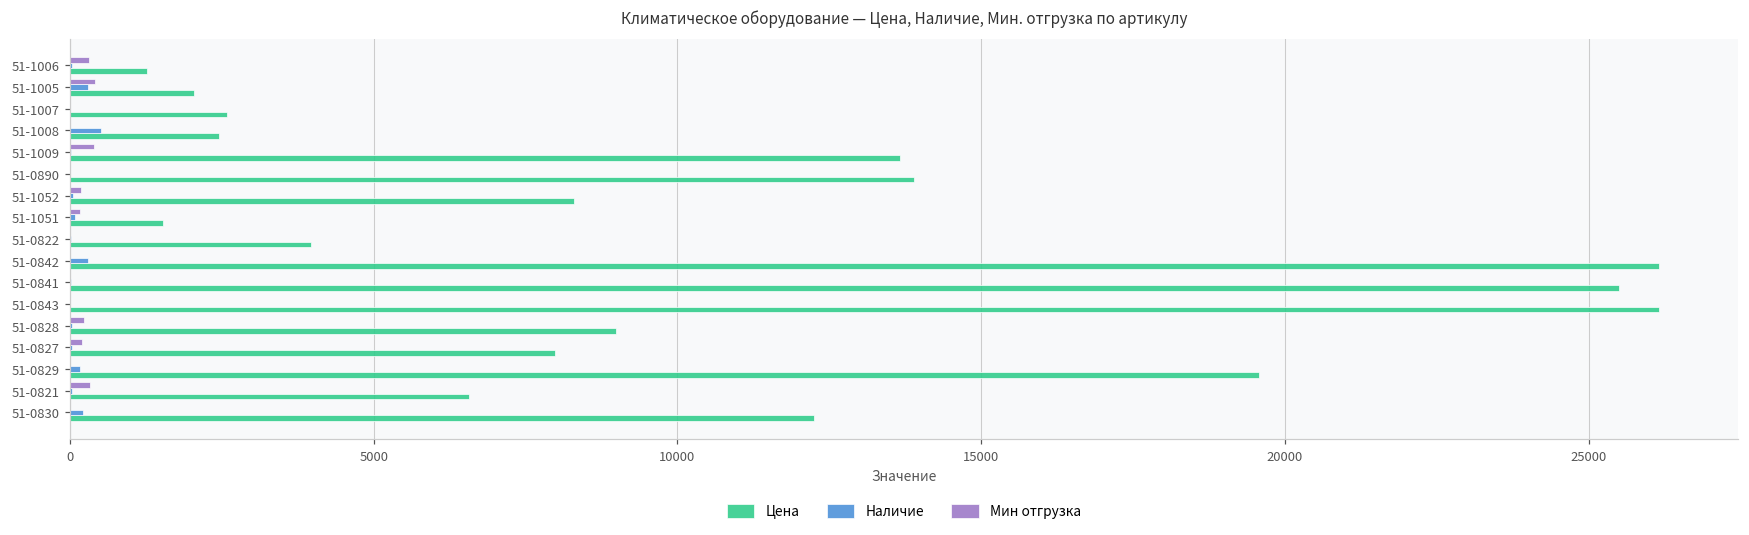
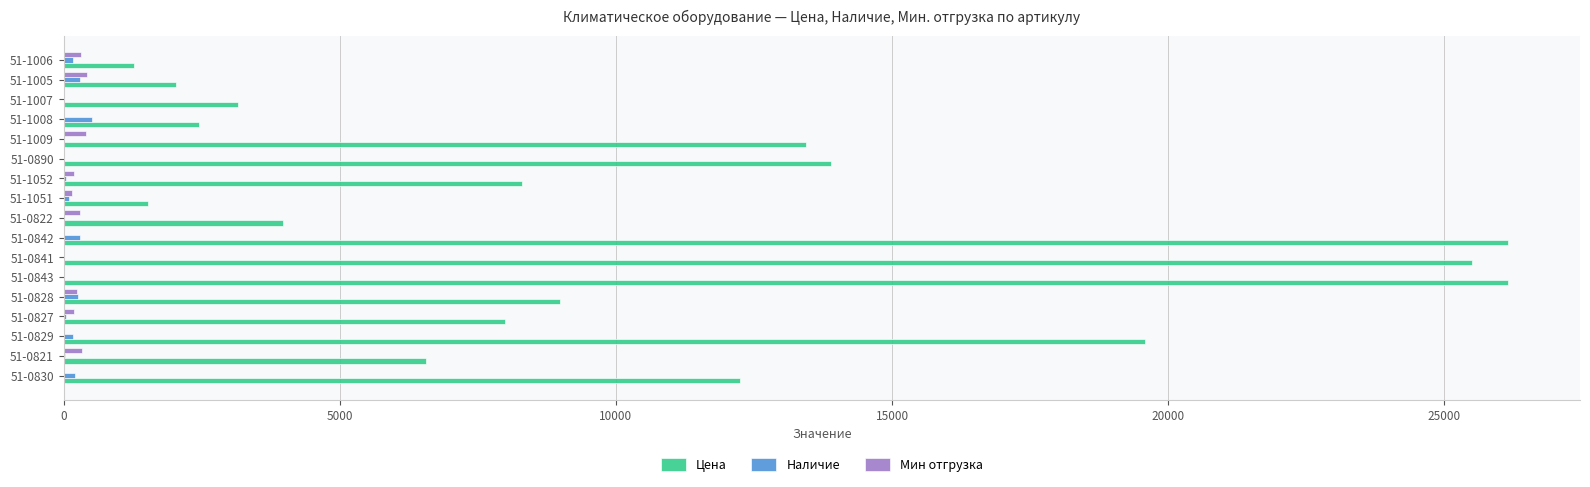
Наличие, 51-1006: 0 -> 200
Цена, 51-1007: 2600 -> 3200
Цена, 51-1009: 13700 -> 13500
Мин отгрузка, 51-0822: 0 -> 300
Наличие, 51-0828: 0 -> 300
